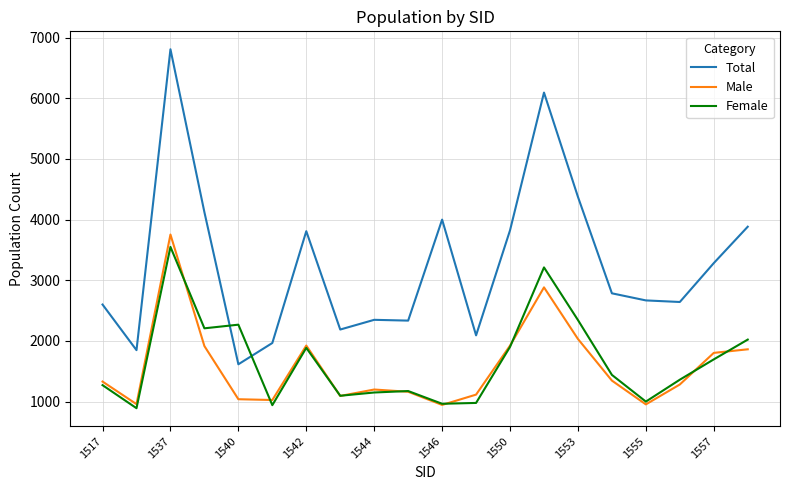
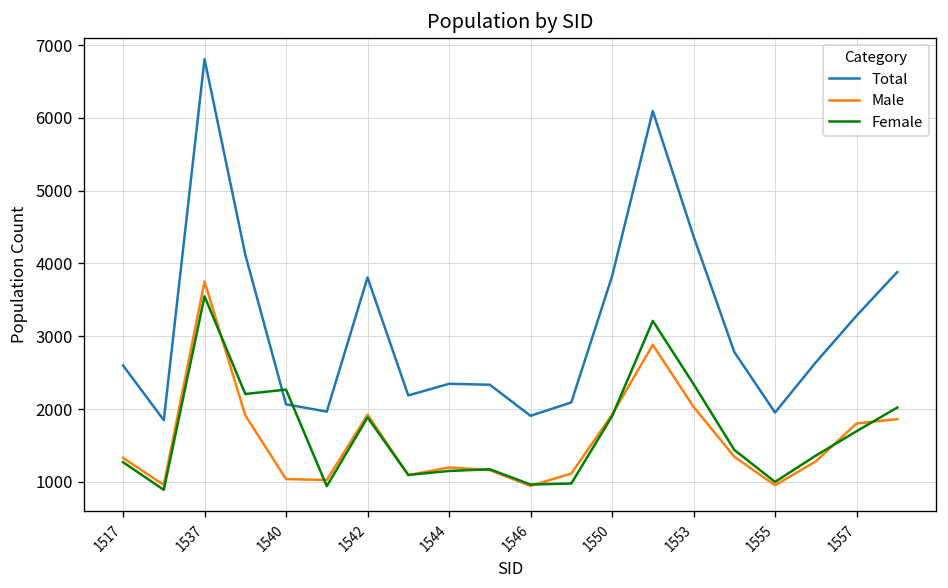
Total, 1540: 1600 -> 2100
Total, 1546: 4000 -> 1900
Total, 1555: 2700 -> 2000
